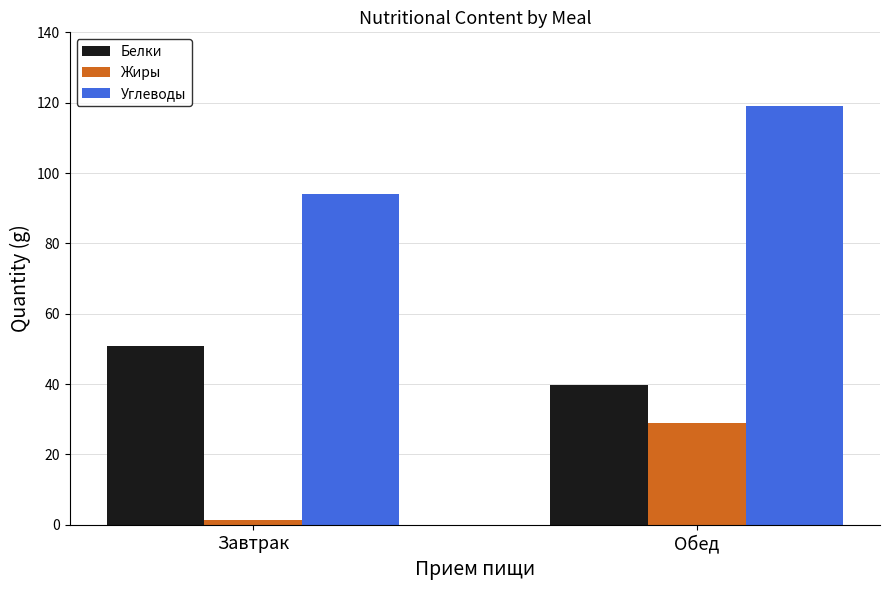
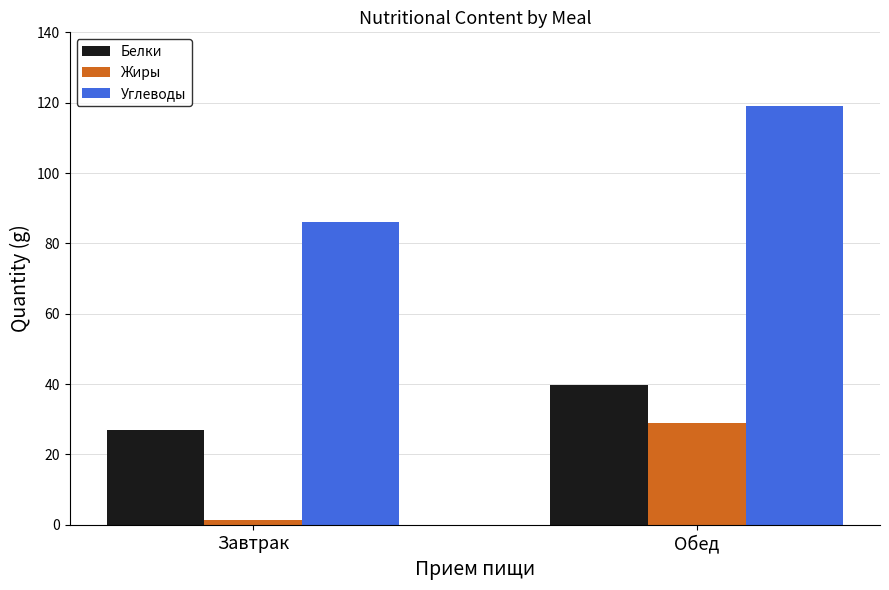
Белки, Завтрак: 51 -> 27
Углеводы, Завтрак: 94 -> 86
